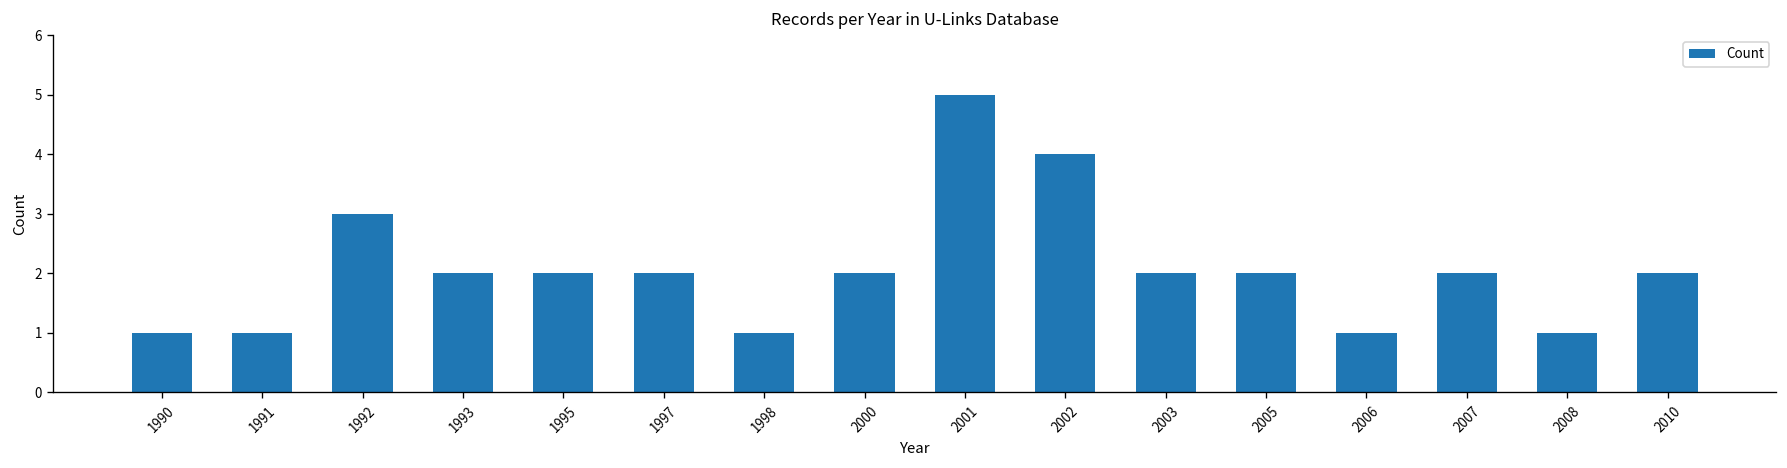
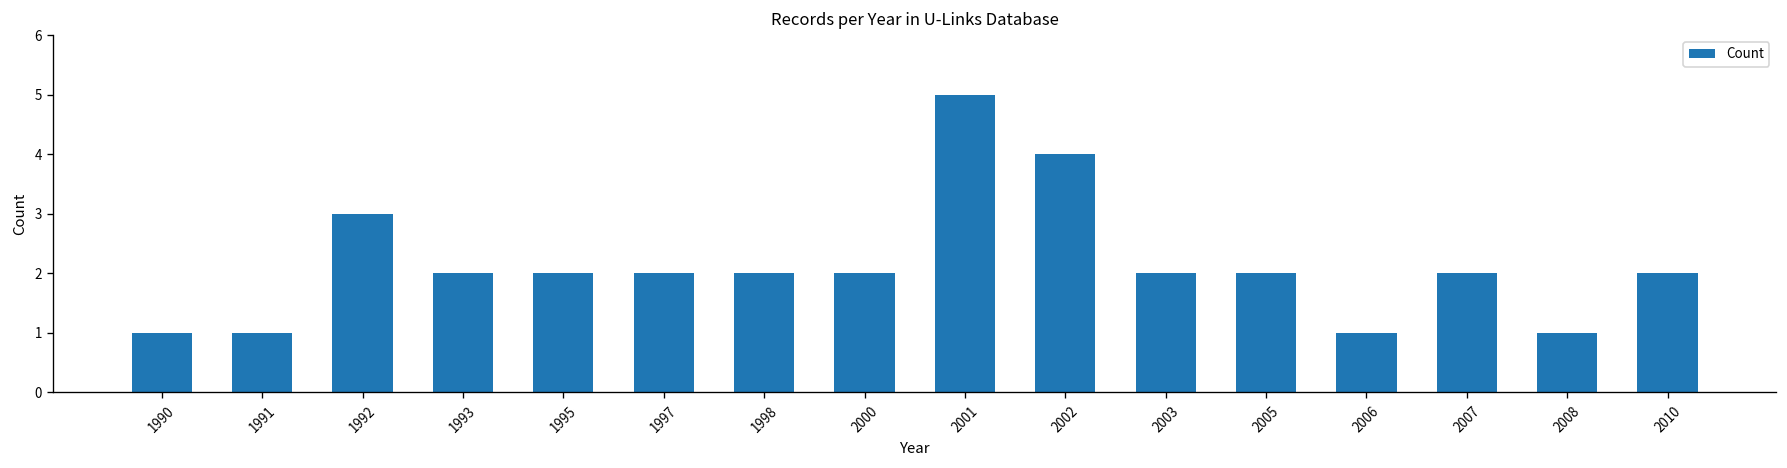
1998: 1 -> 2
